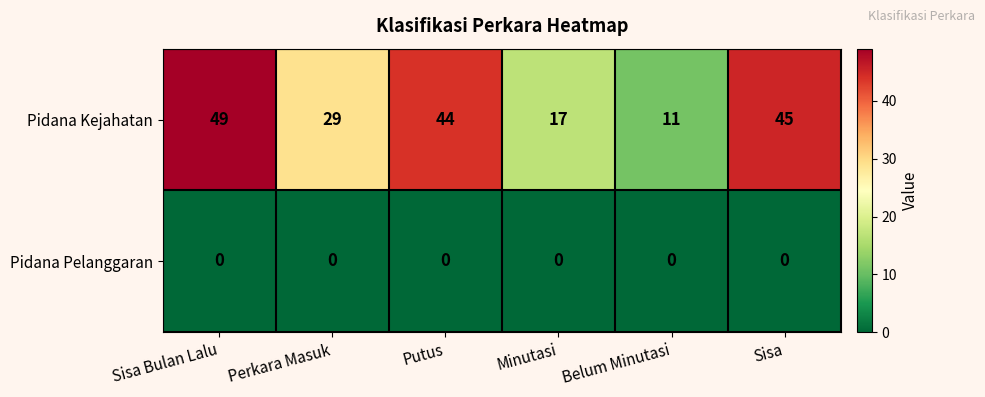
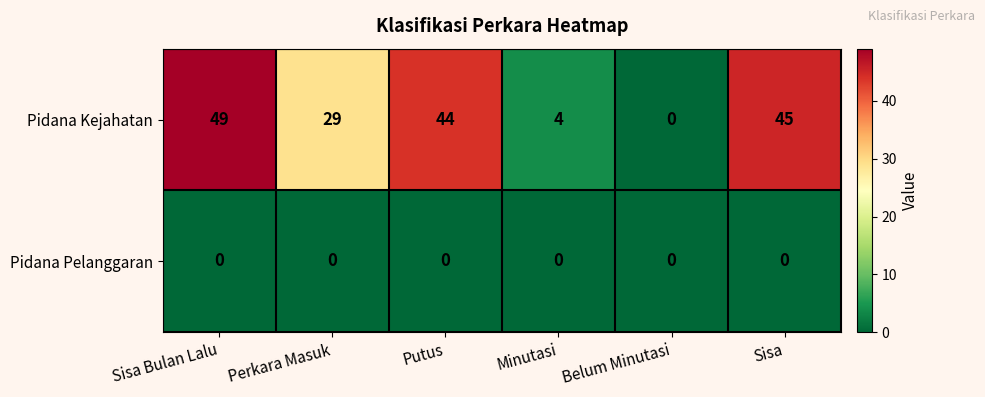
Pidana Kejahatan, Minutasi: 17 -> 4
Pidana Kejahatan, Belum Minutasi: 11 -> 0
